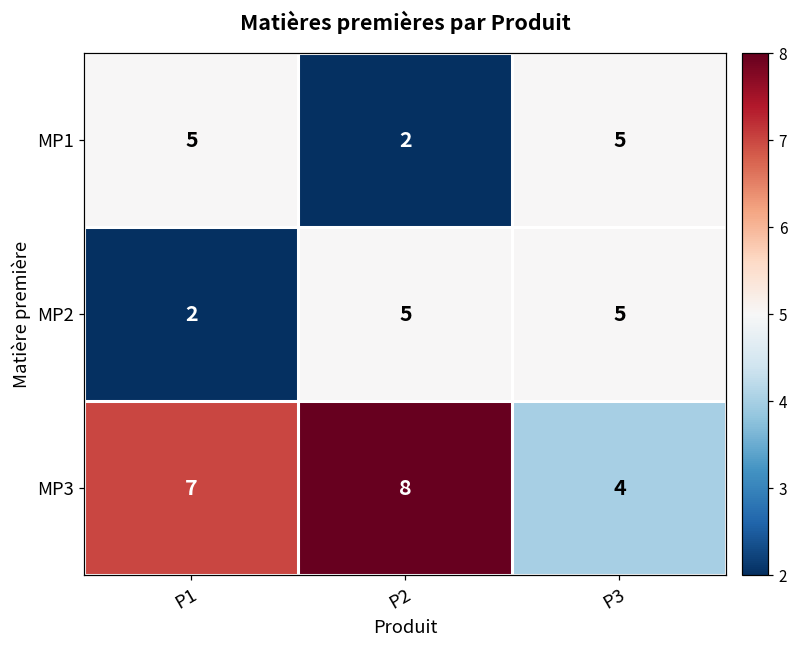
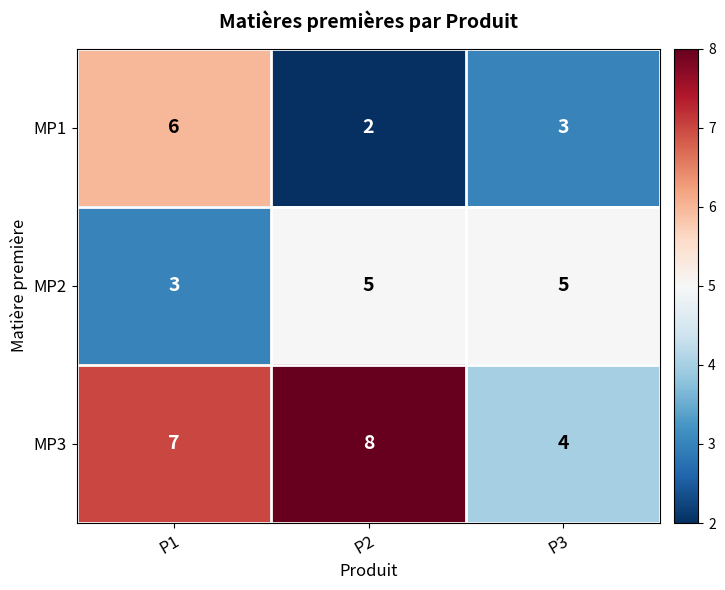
MP1, P1: 5 -> 6
MP1, P3: 5 -> 3
MP2, P1: 2 -> 3
